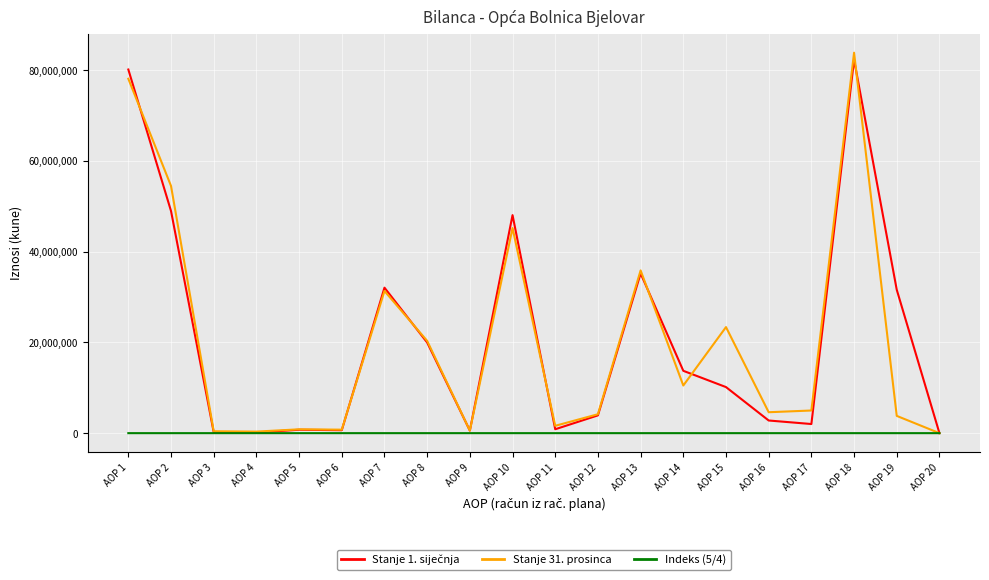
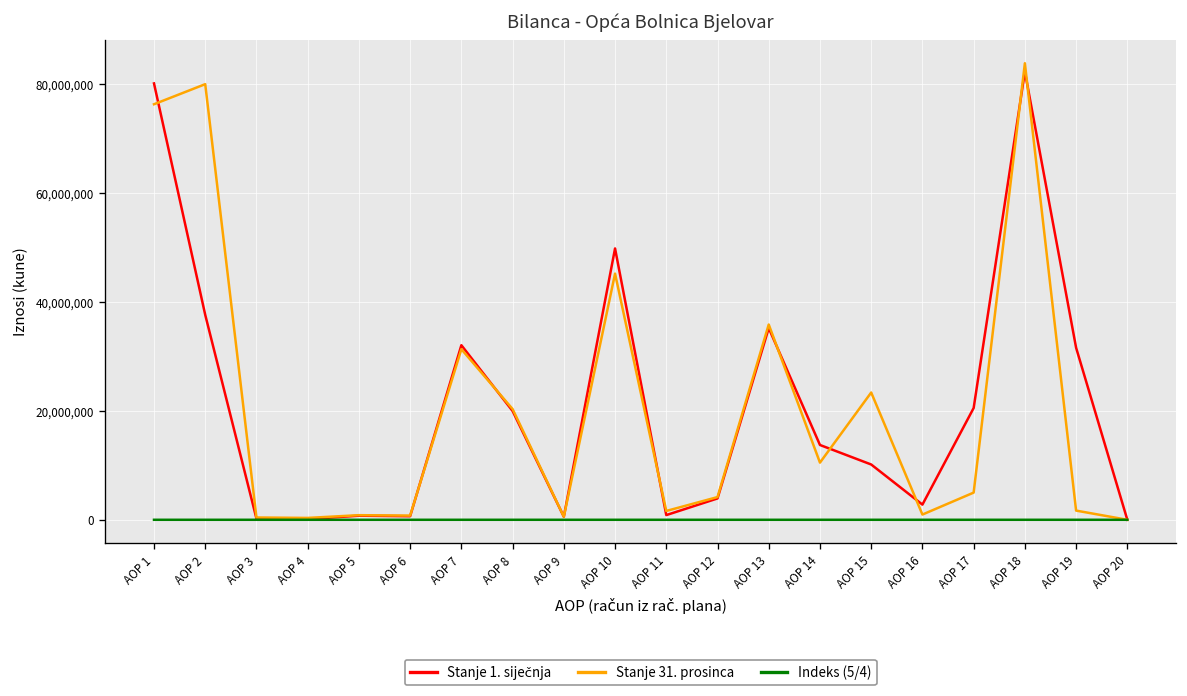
Stanje 31. prosinca, AOP 1: 78,000,000 -> 76,000,000
Stanje 1. siječnja, AOP 2: 49,000,000 -> 38,000,000
Stanje 31. prosinca, AOP 2: 54,000,000 -> 80,000,000
Stanje 1. siječnja, AOP 10: 48,000,000 -> 50,000,000
Stanje 31. prosinca, AOP 16: 5,000,000 -> 1,000,000
Stanje 1. siječnja, AOP 17: 2,000,000 -> 21,000,000
Stanje 31. prosinca, AOP 19: 4,000,000 -> 2,000,000
